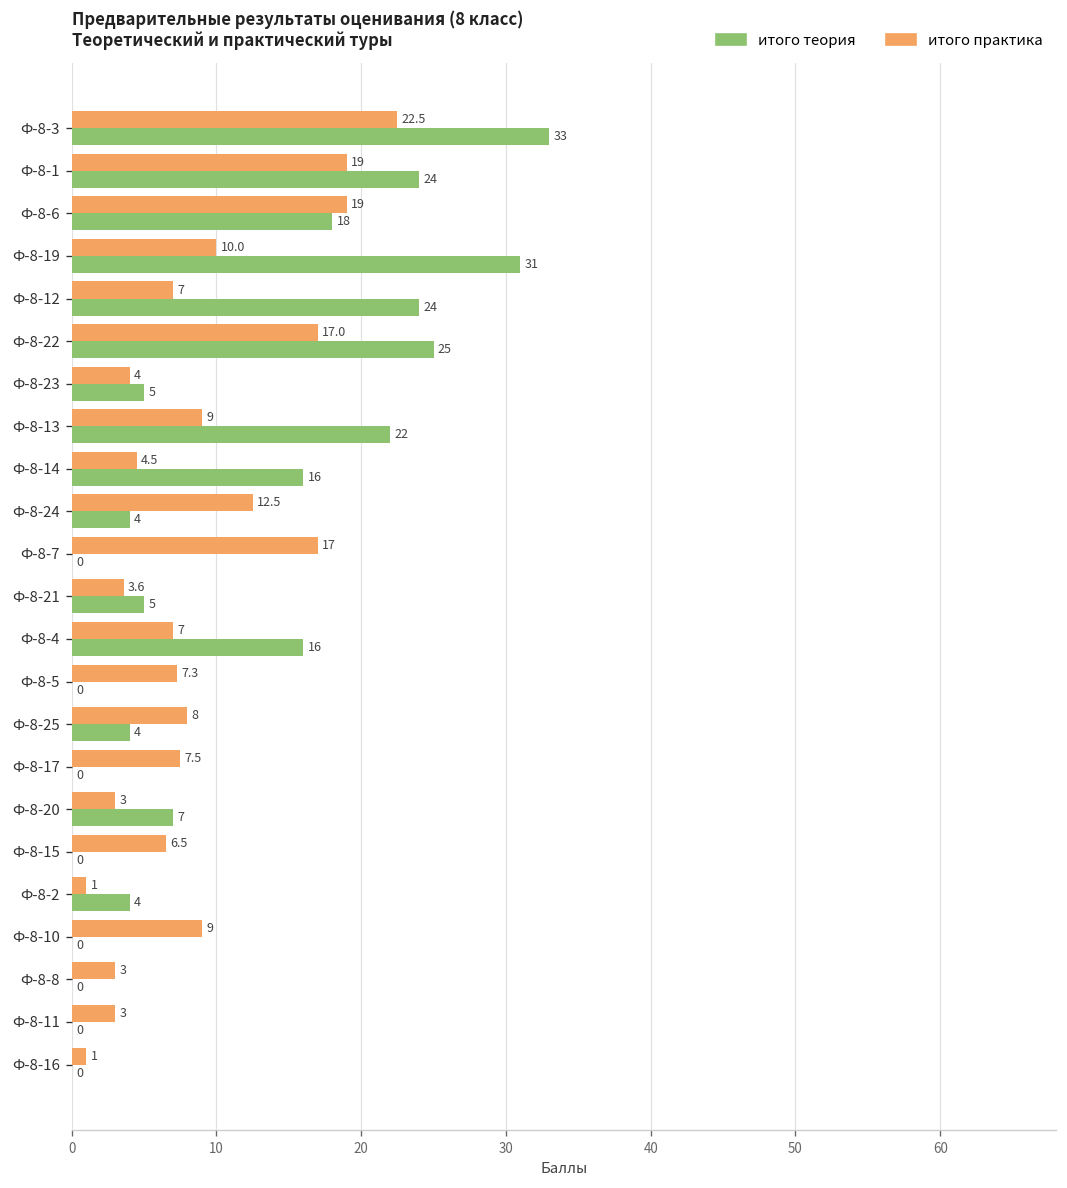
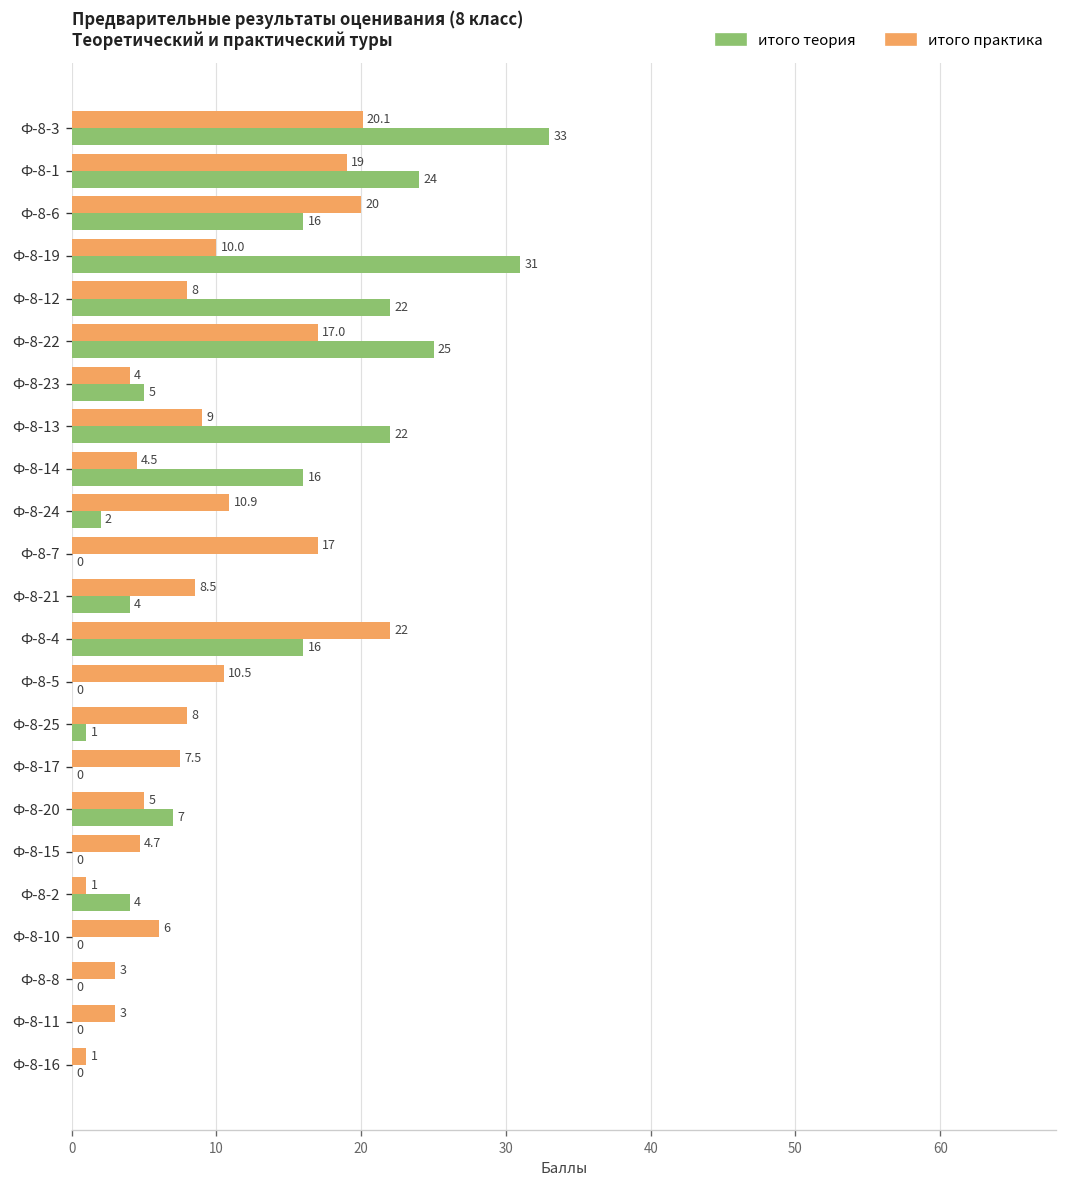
итого практика, Ф-8-3: 22.5 -> 20.1
итого практика, Ф-8-6: 19 -> 20
итого теория, Ф-8-6: 18 -> 16
итого практика, Ф-8-12: 7 -> 8
итого теория, Ф-8-12: 24 -> 22
итого практика, Ф-8-24: 12.5 -> 10.9
итого теория, Ф-8-24: 4 -> 2
итого практика, Ф-8-21: 3.6 -> 8.5
итого теория, Ф-8-21: 5 -> 4
итого практика, Ф-8-4: 7 -> 22
итого практика, Ф-8-5: 7.3 -> 10.5
итого теория, Ф-8-25: 4 -> 1
итого практика, Ф-8-20: 3 -> 5
итого практика, Ф-8-15: 6.5 -> 4.7
итого практика, Ф-8-10: 9 -> 6
